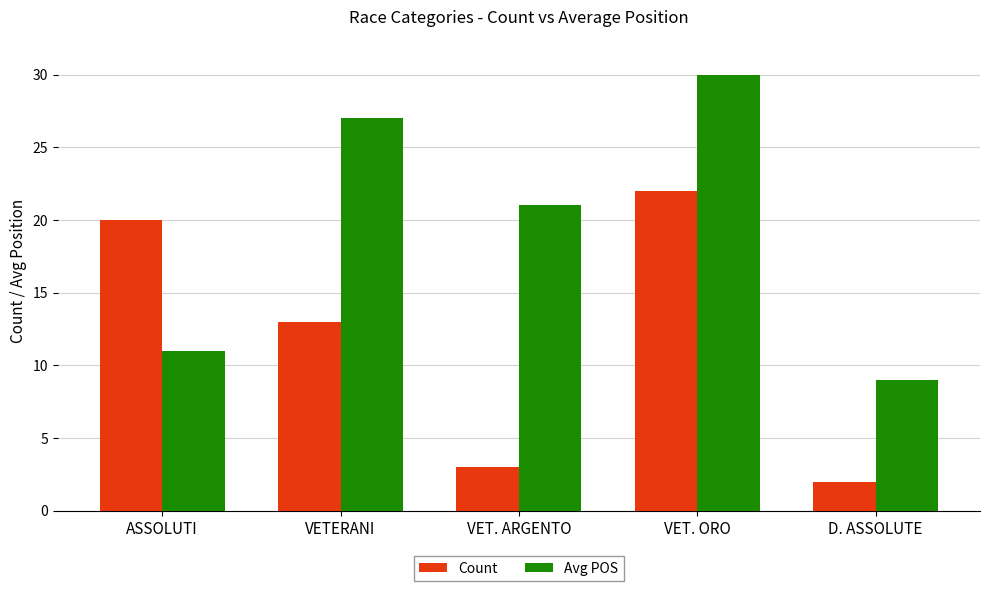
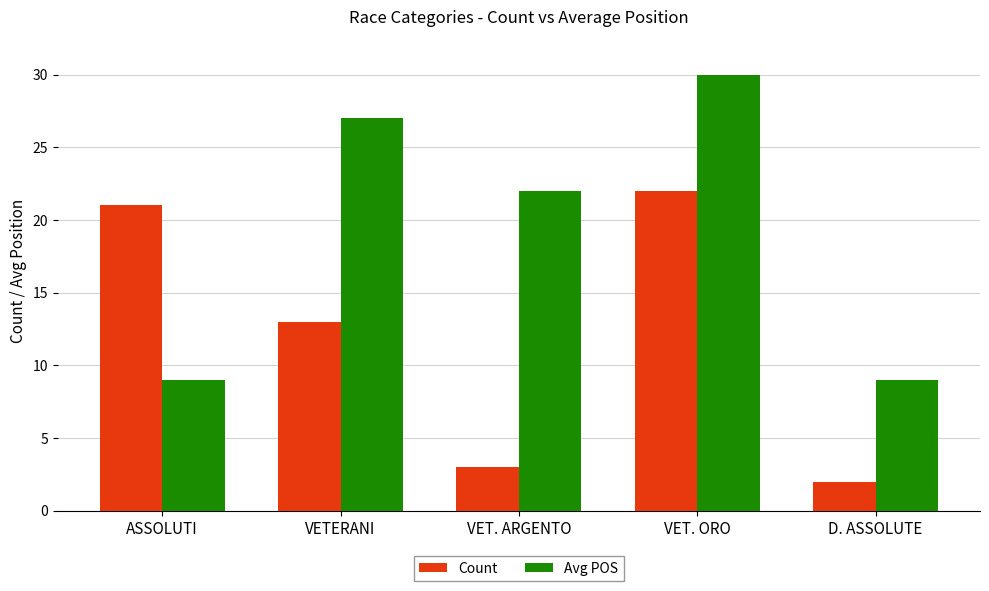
Count, ASSOLUTI: 20 -> 21
Avg POS, ASSOLUTI: 11 -> 9
Avg POS, VET. ARGENTO: 21 -> 22
